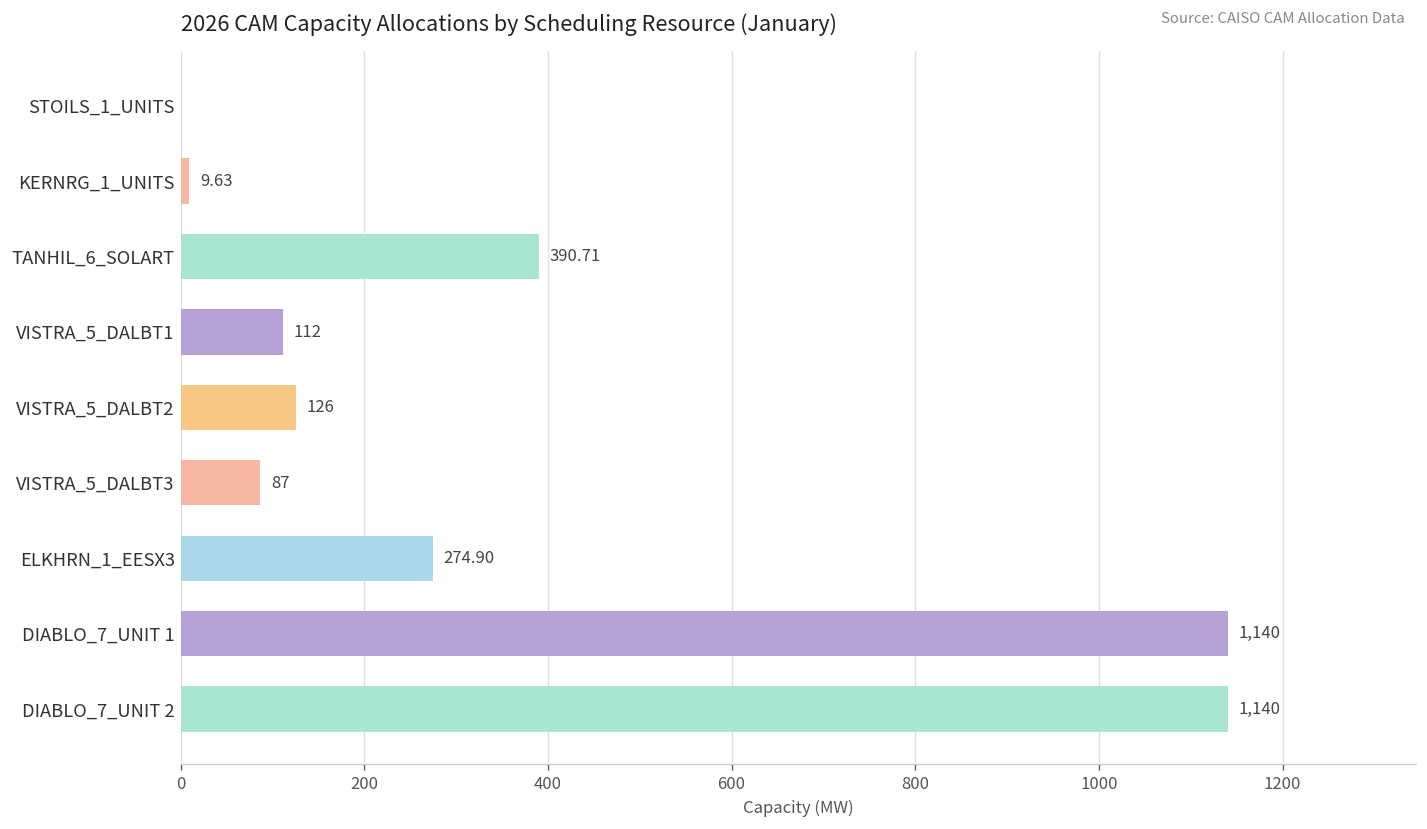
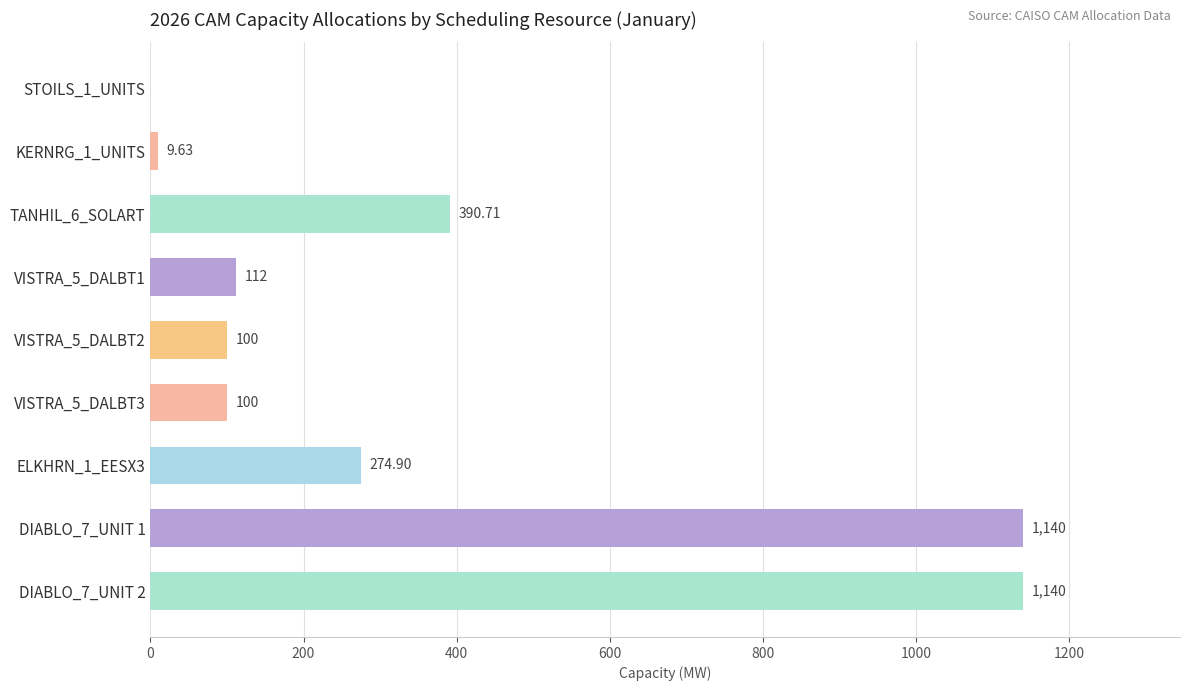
VISTRA_5_DALBT2: 126 -> 100
VISTRA_5_DALBT3: 87 -> 100
